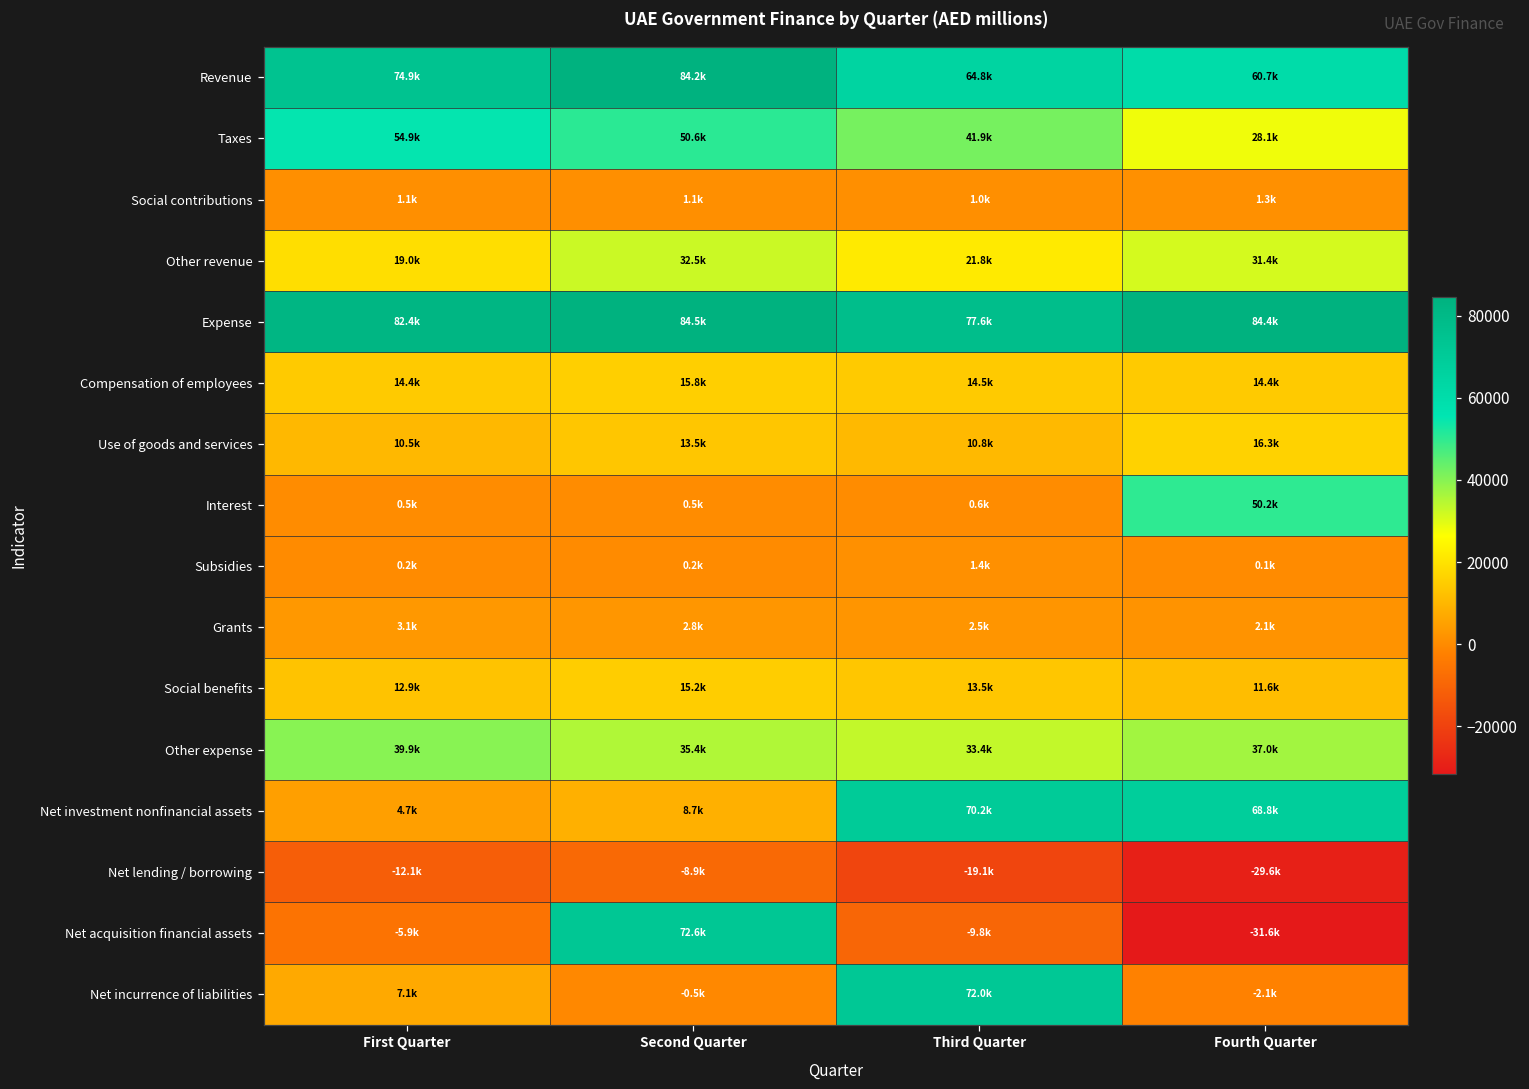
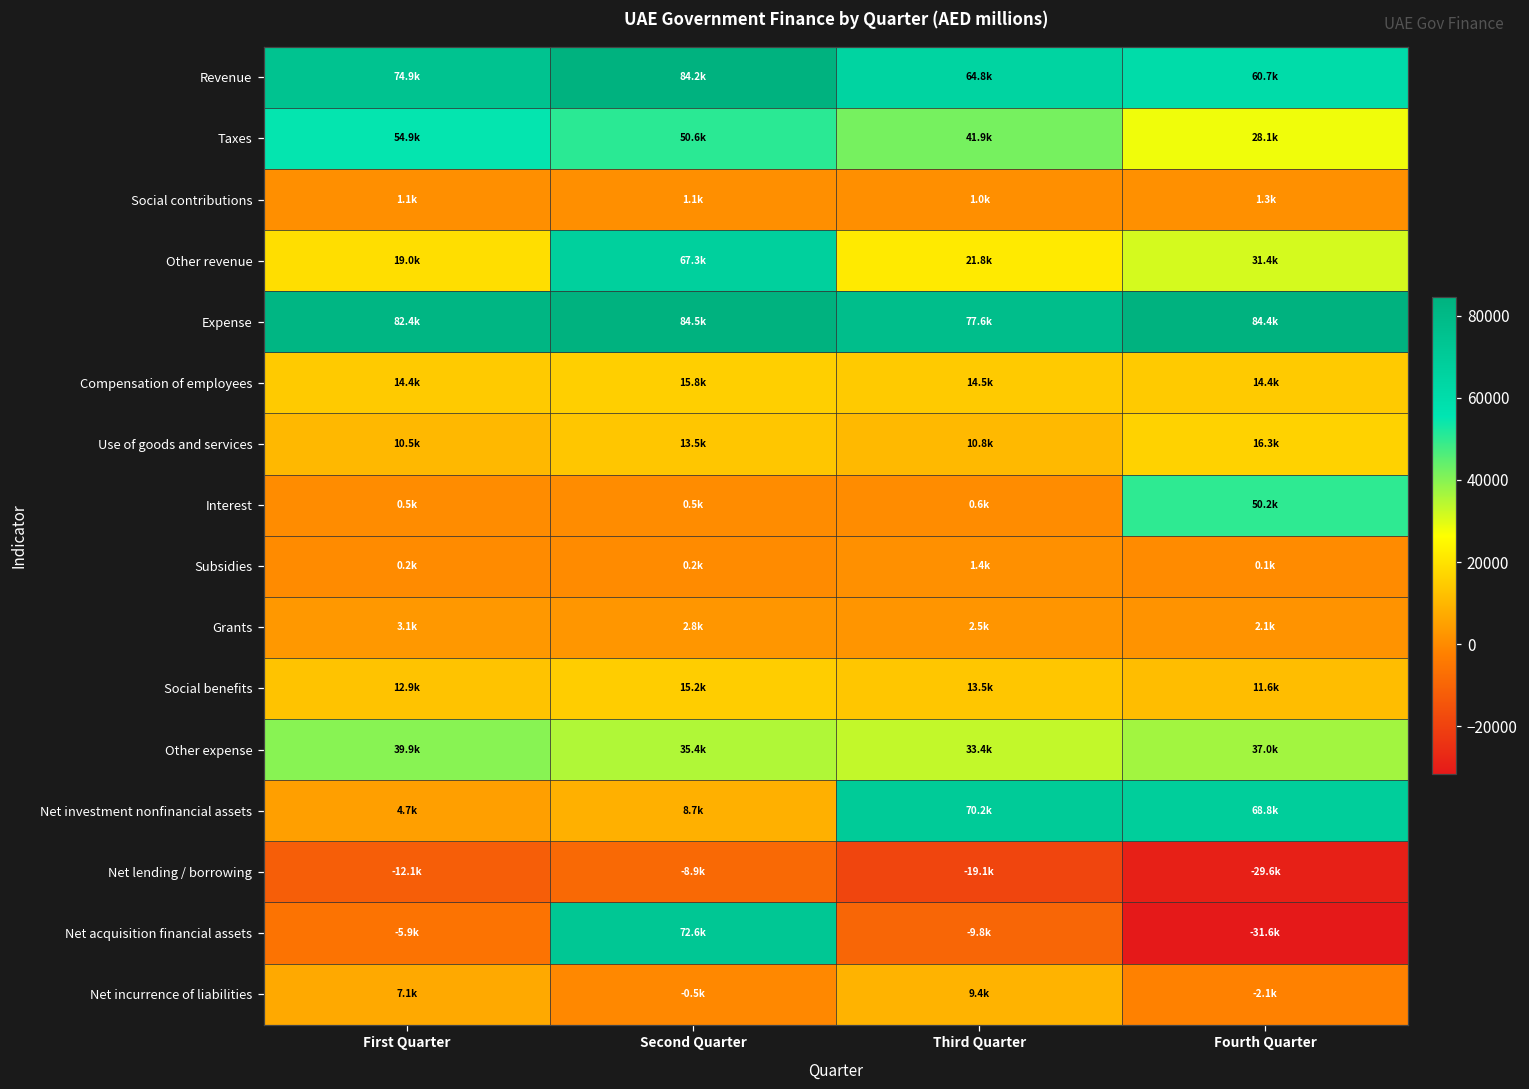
Other revenue, Second Quarter: 32.5k -> 67.3k
Net incurrence of liabilities, Third Quarter: 72.0k -> 9.4k
